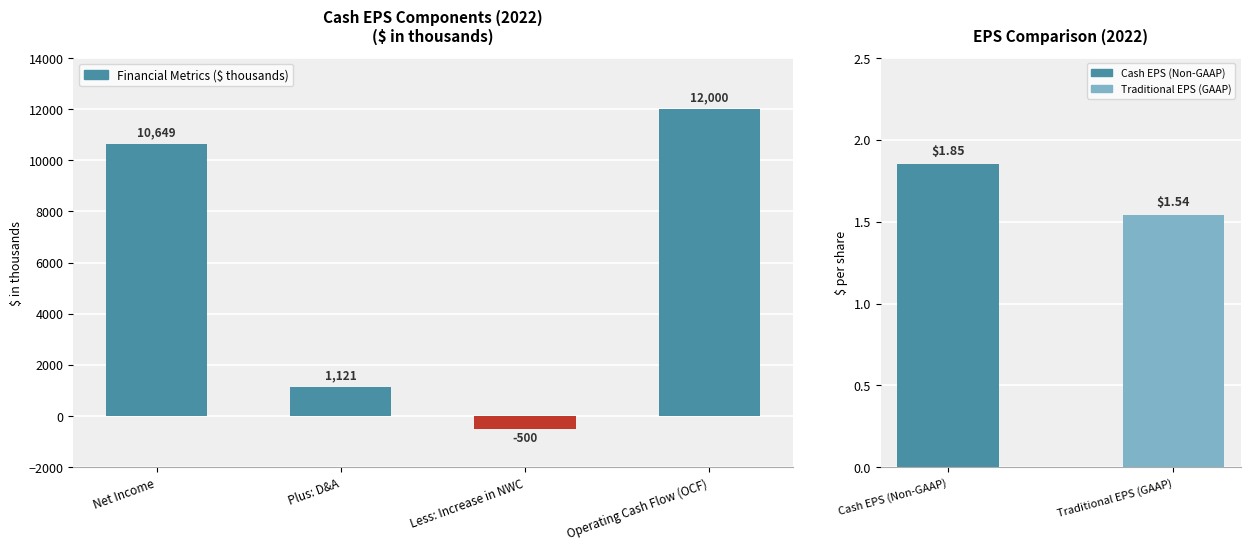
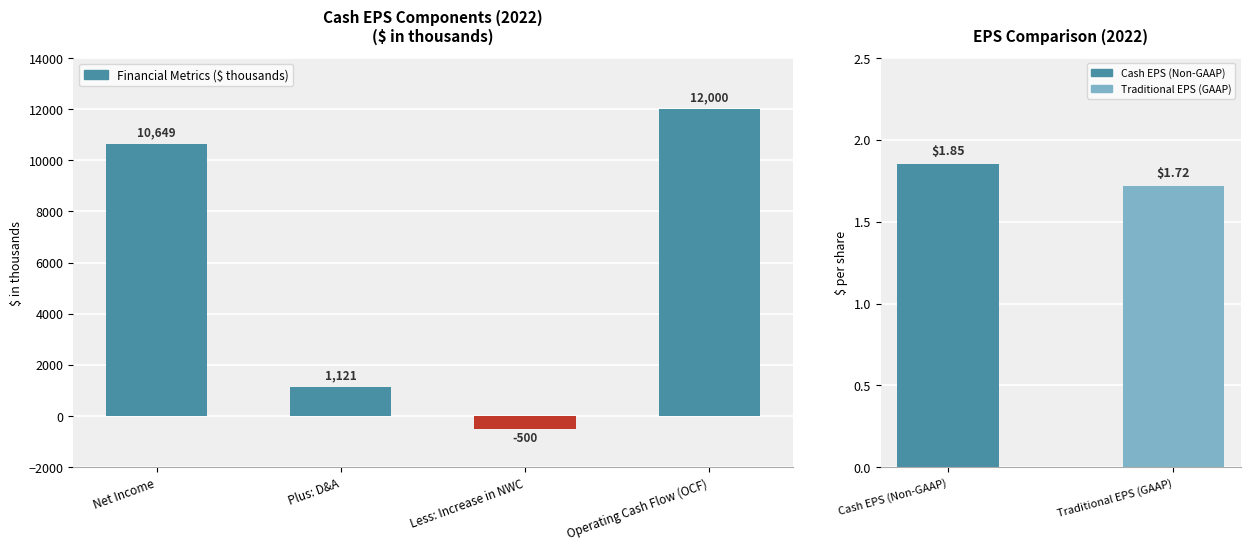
EPS Comparison (2022), Traditional EPS (GAAP): $1.54 -> $1.72
